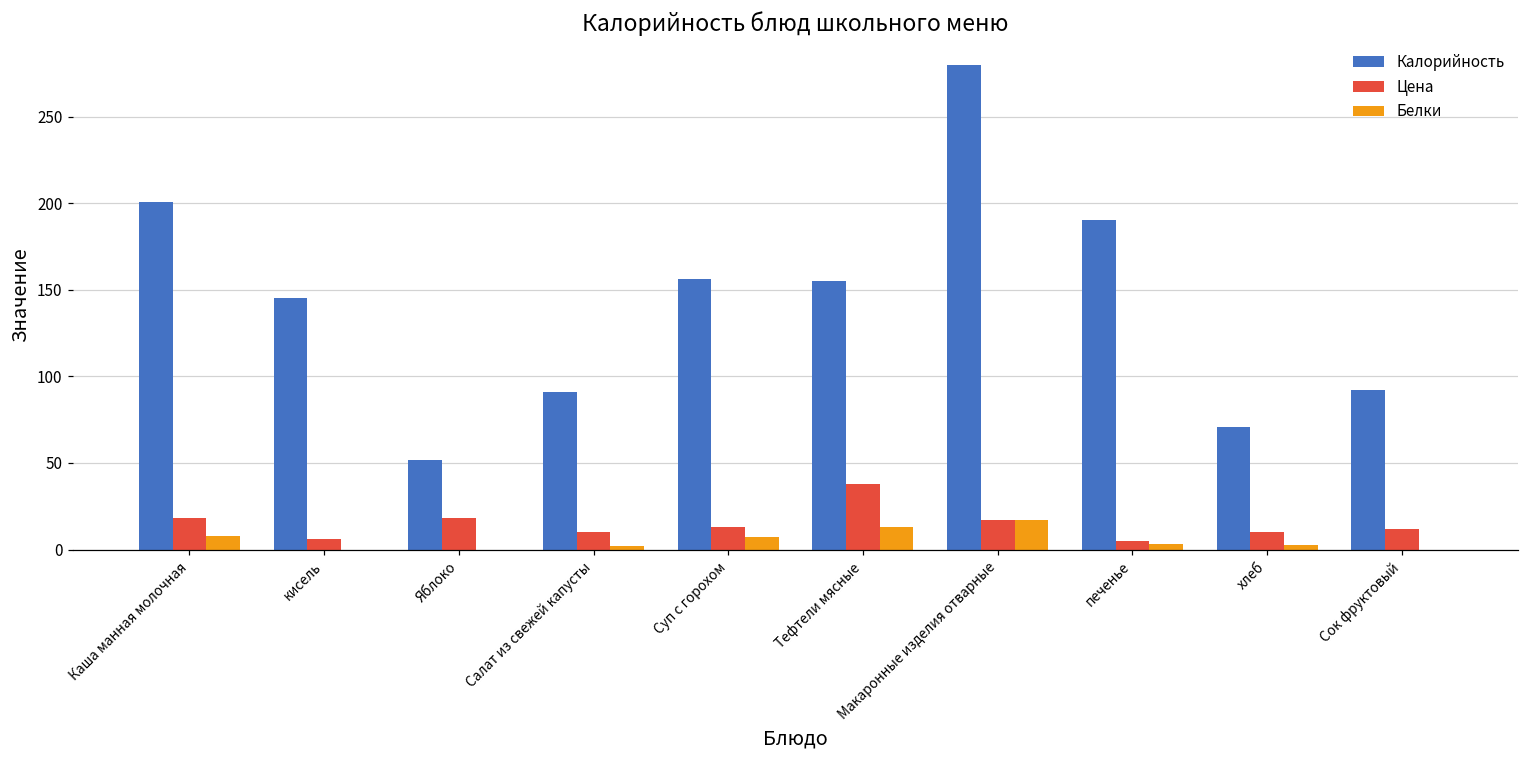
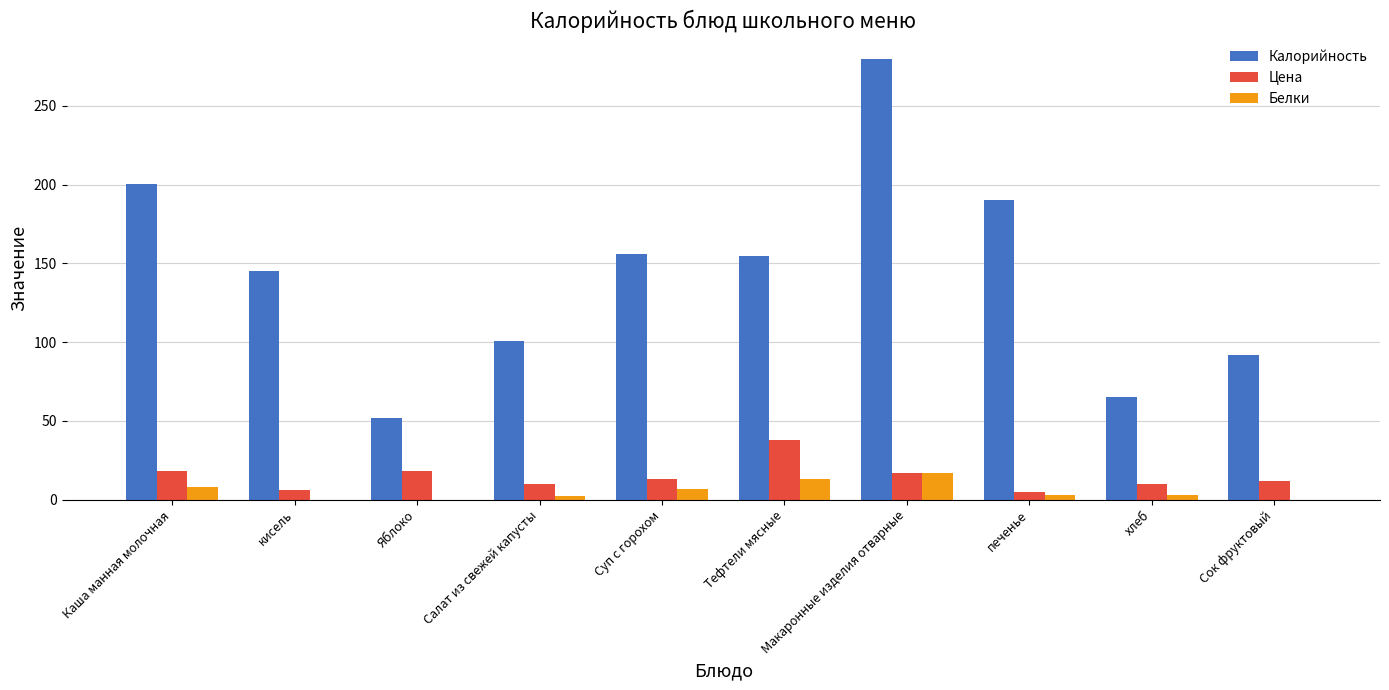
Калорийность, Салат из свежей капусты: 91 -> 101
Калорийность, хлеб: 71 -> 65
